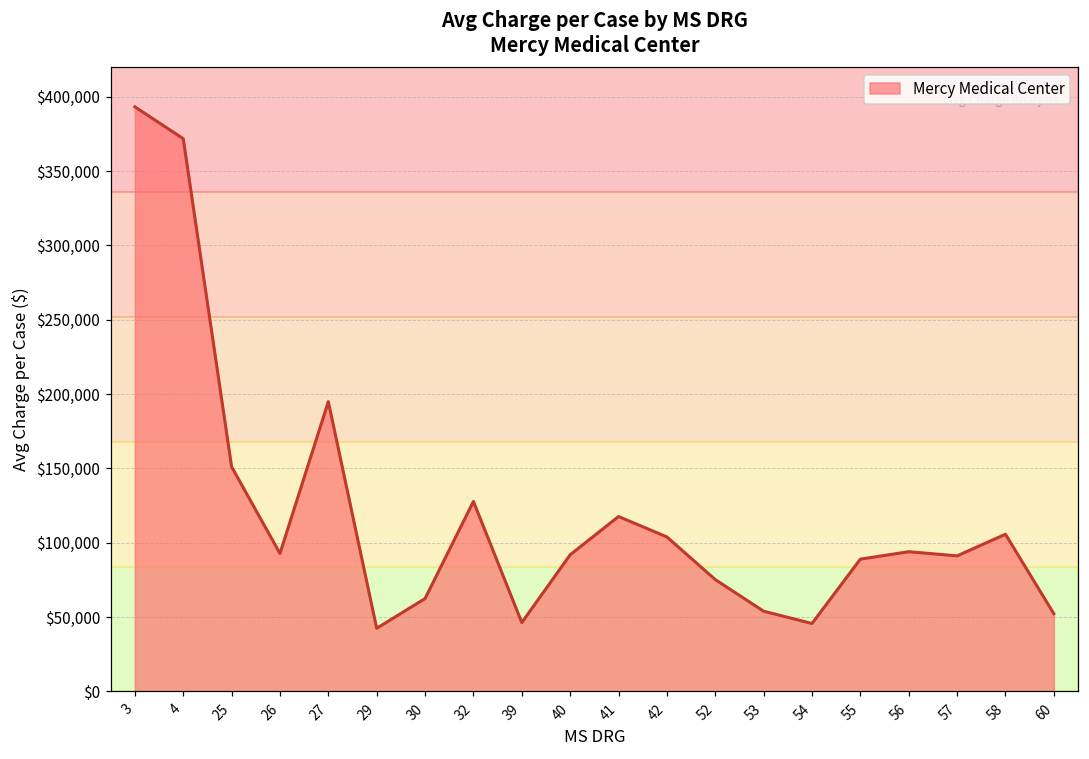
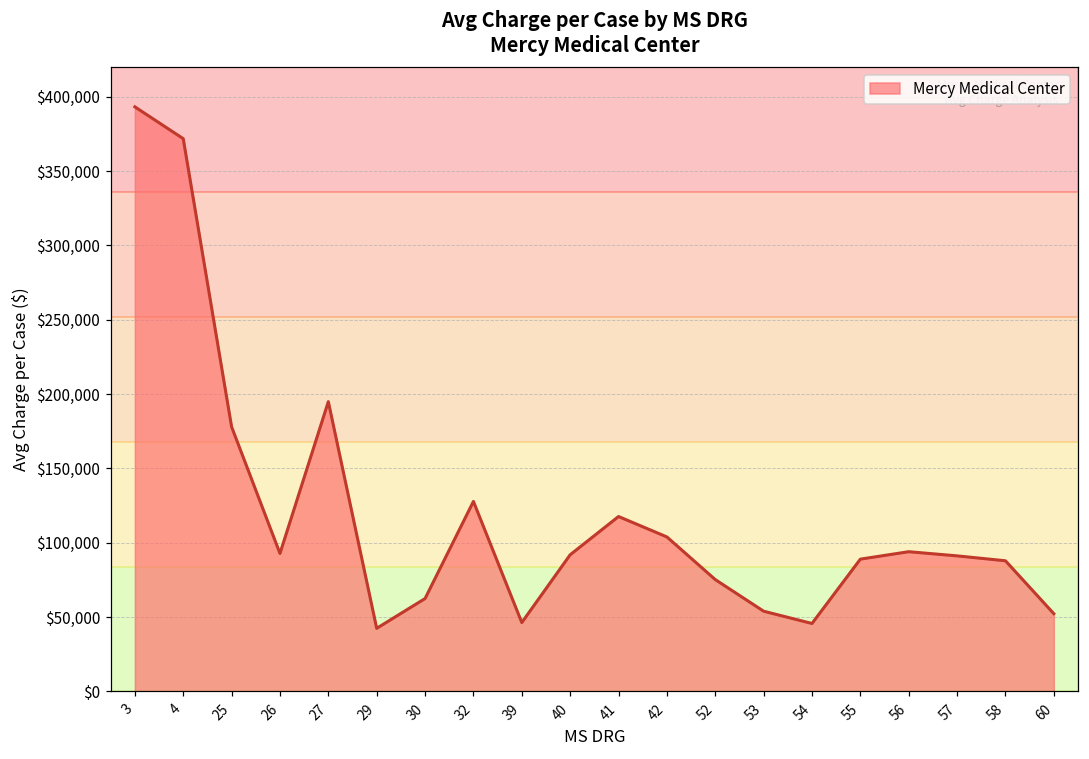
25: $151,000 -> $178,000
58: $106,000 -> $88,000
